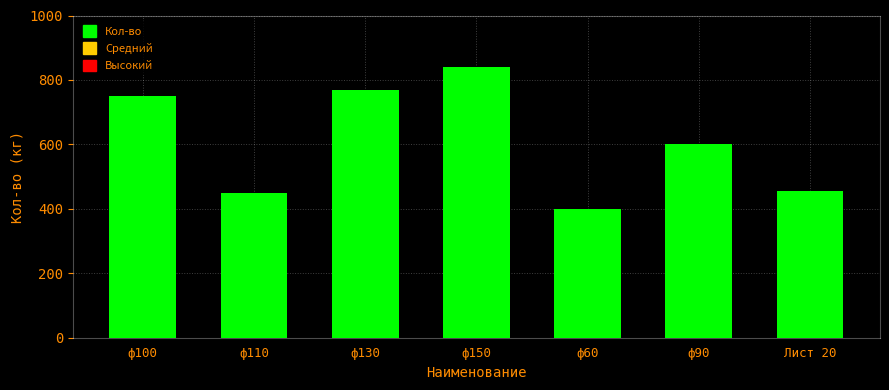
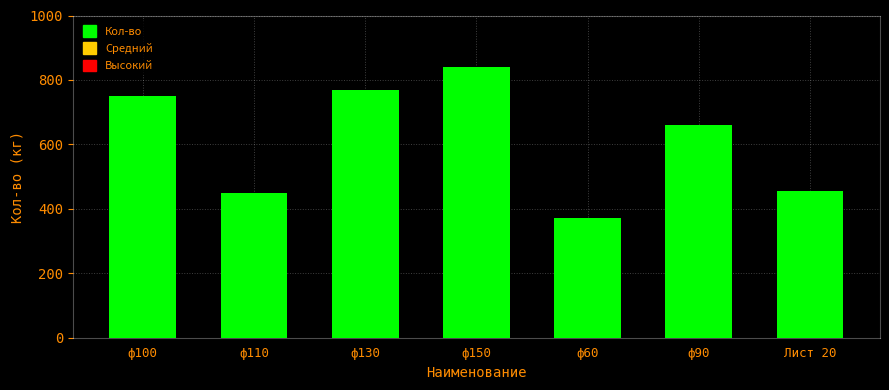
ф60: 400 -> 370
ф90: 600 -> 660
